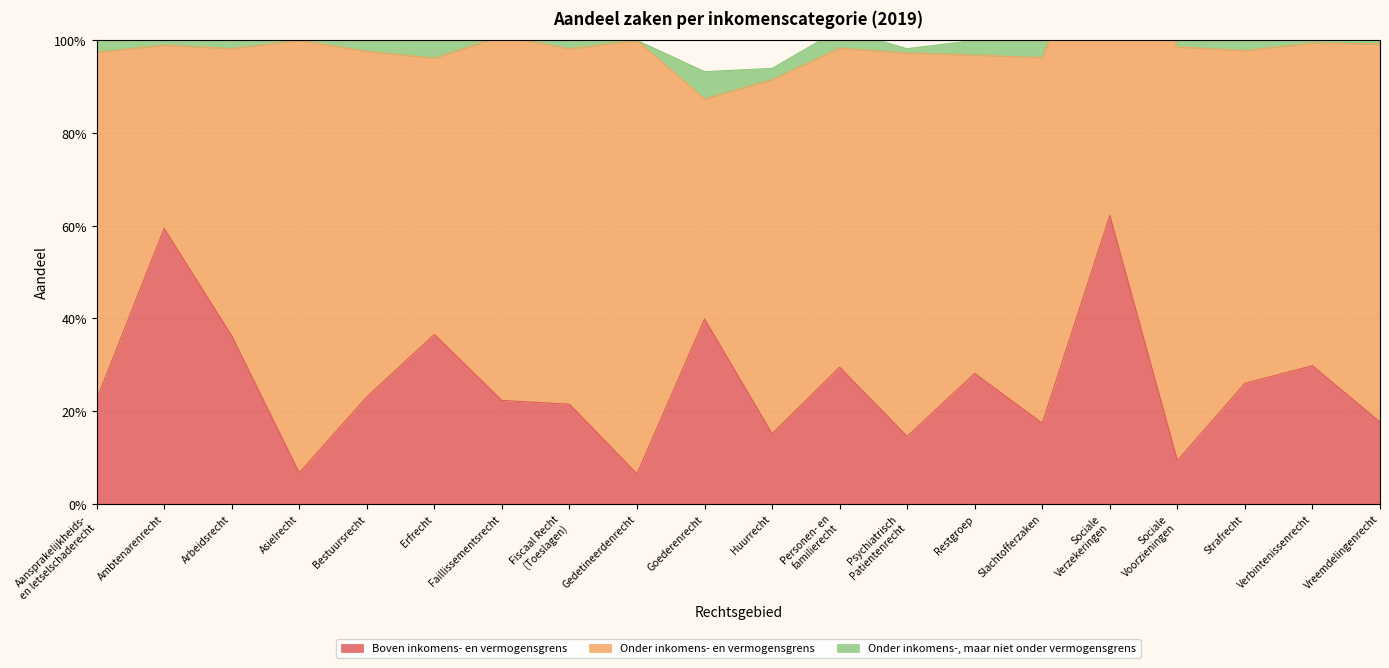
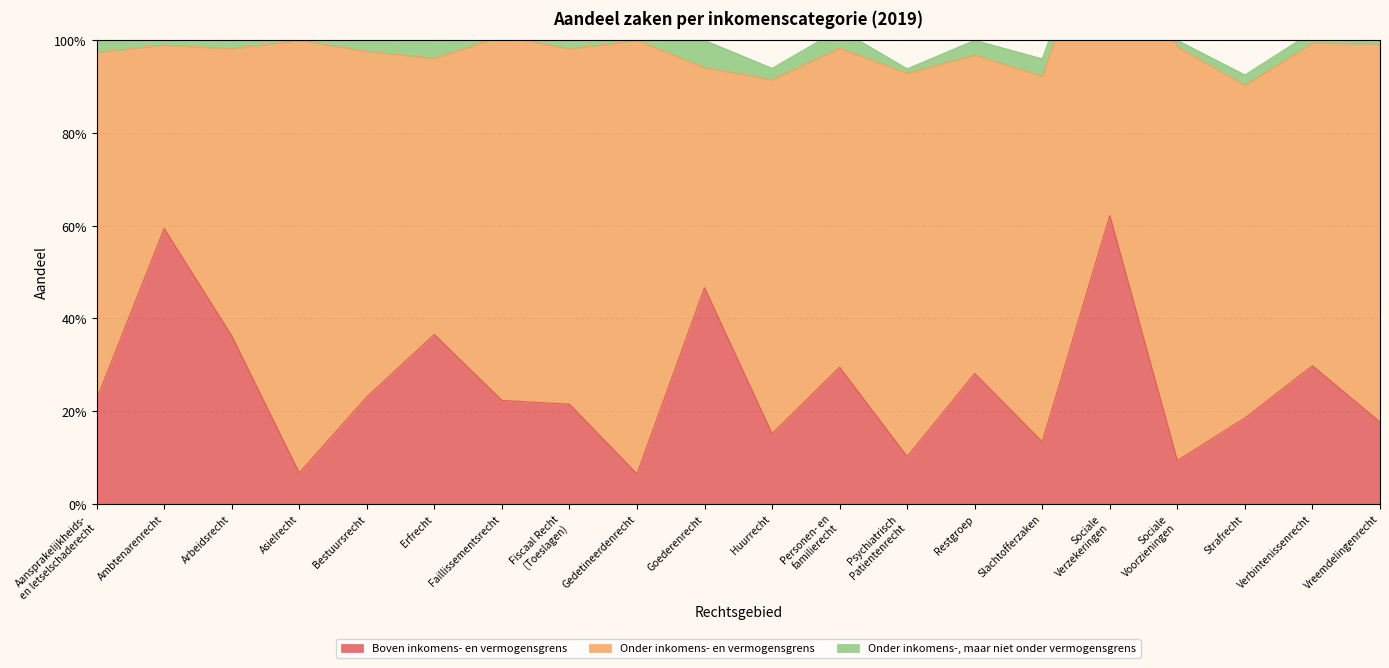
Boven inkomens- en vermogensgrens, Goederenrecht: 40% -> 47%
Boven inkomens- en vermogensgrens, Psychiatrisch Patientenrecht: 15% -> 10%
Boven inkomens- en vermogensgrens, Slachtofferzaken: 17% -> 13%
Boven inkomens- en vermogensgrens, Strafrecht: 26% -> 19%
